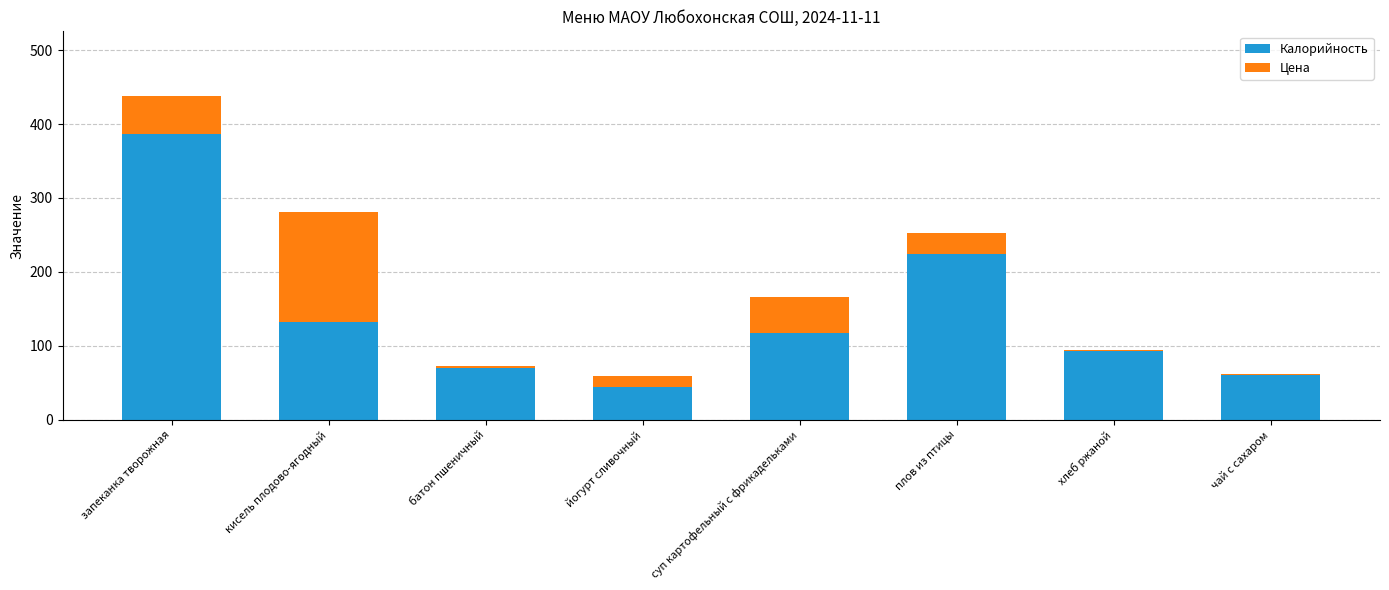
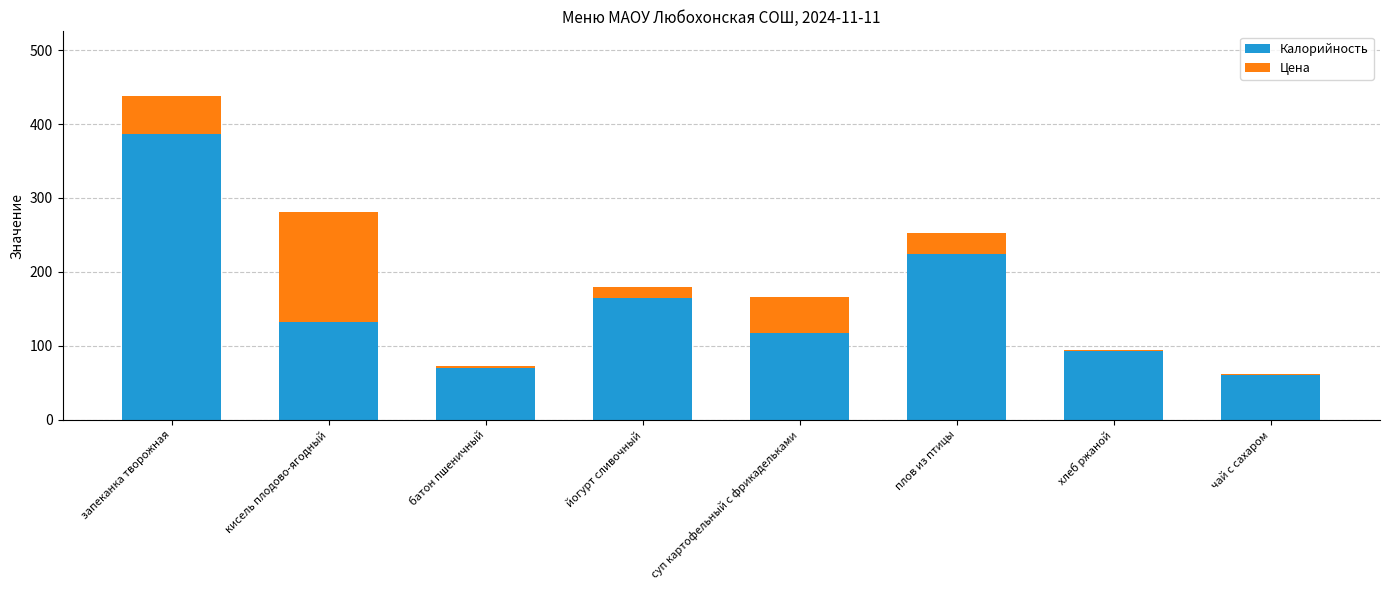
Калорийность, йогурт сливочный: 50 -> 170
